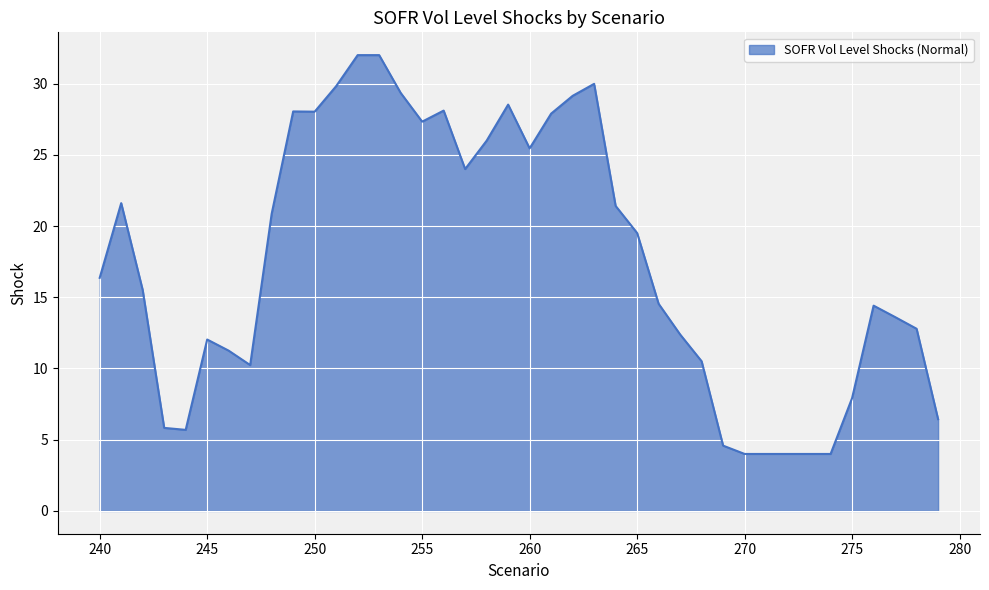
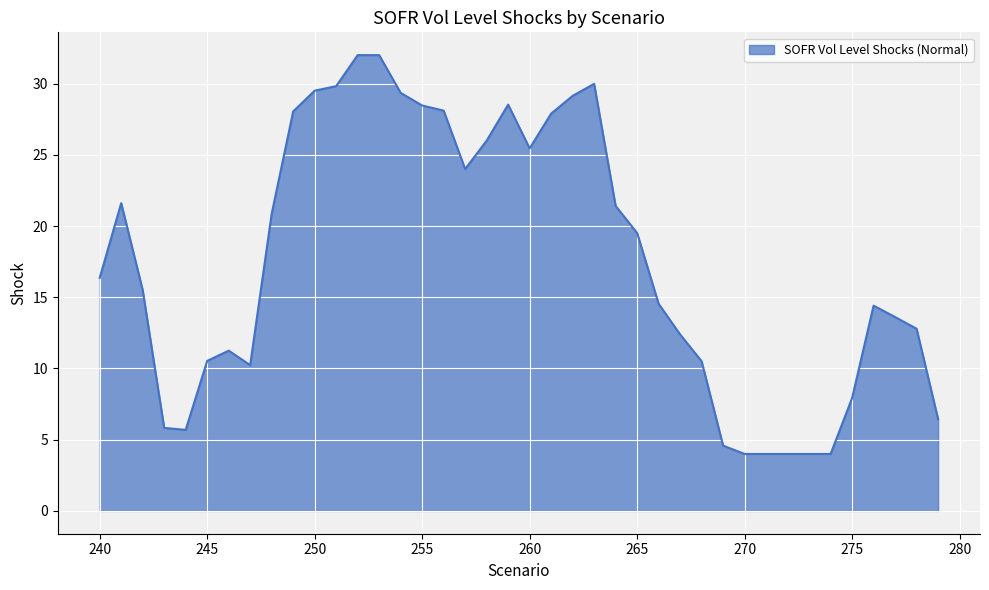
245: 12.0 -> 10.5
250: 28.0 -> 29.5
255: 27.3 -> 28.5
